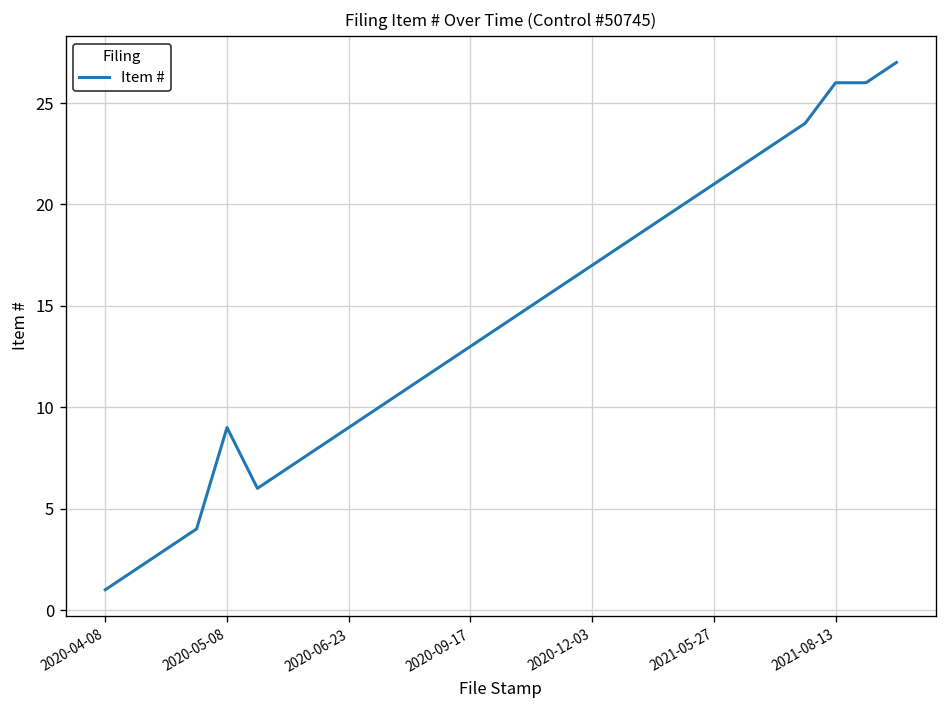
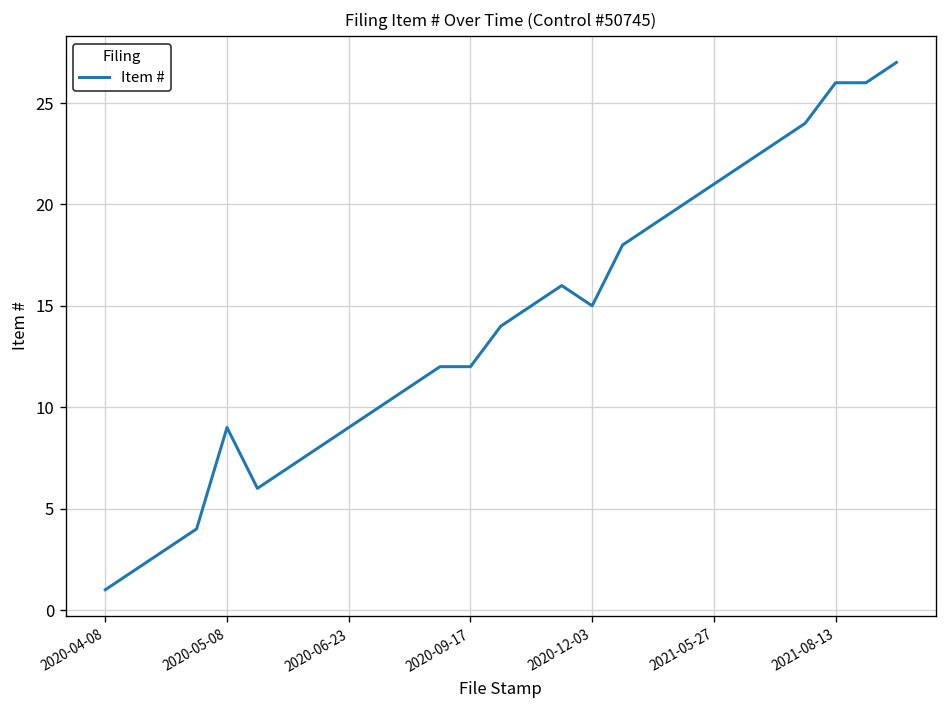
2020-09-17: 13 -> 12
2020-12-03: 17 -> 15
